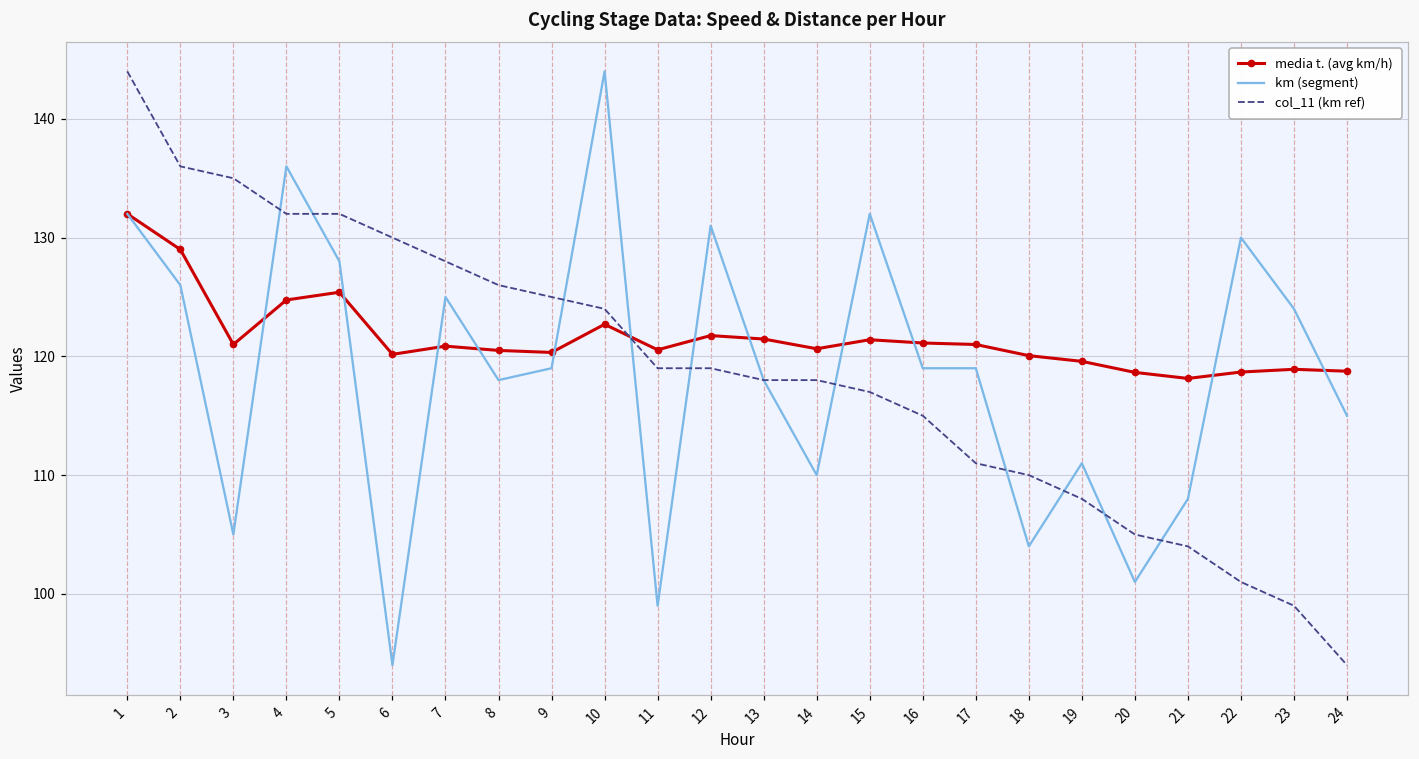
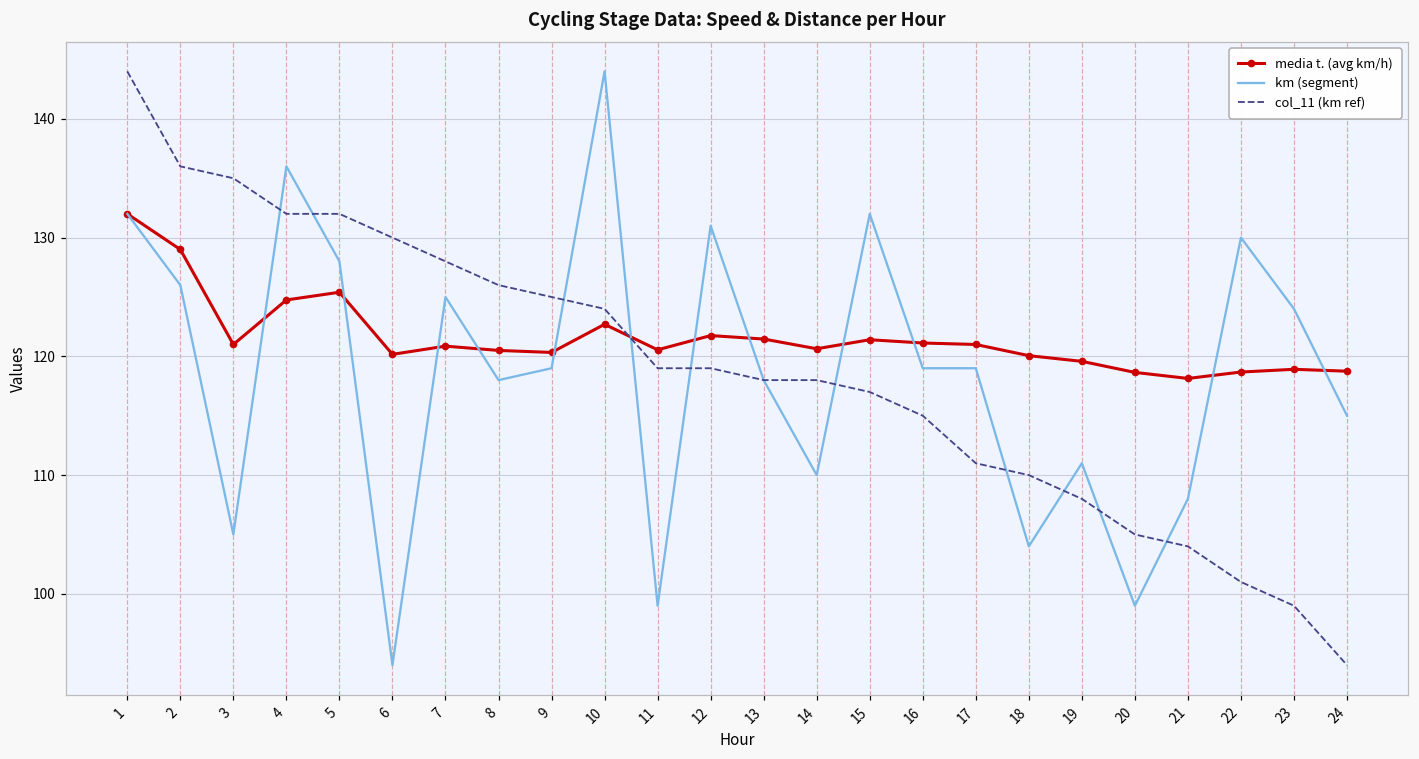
km (segment), 20: 101 -> 99
